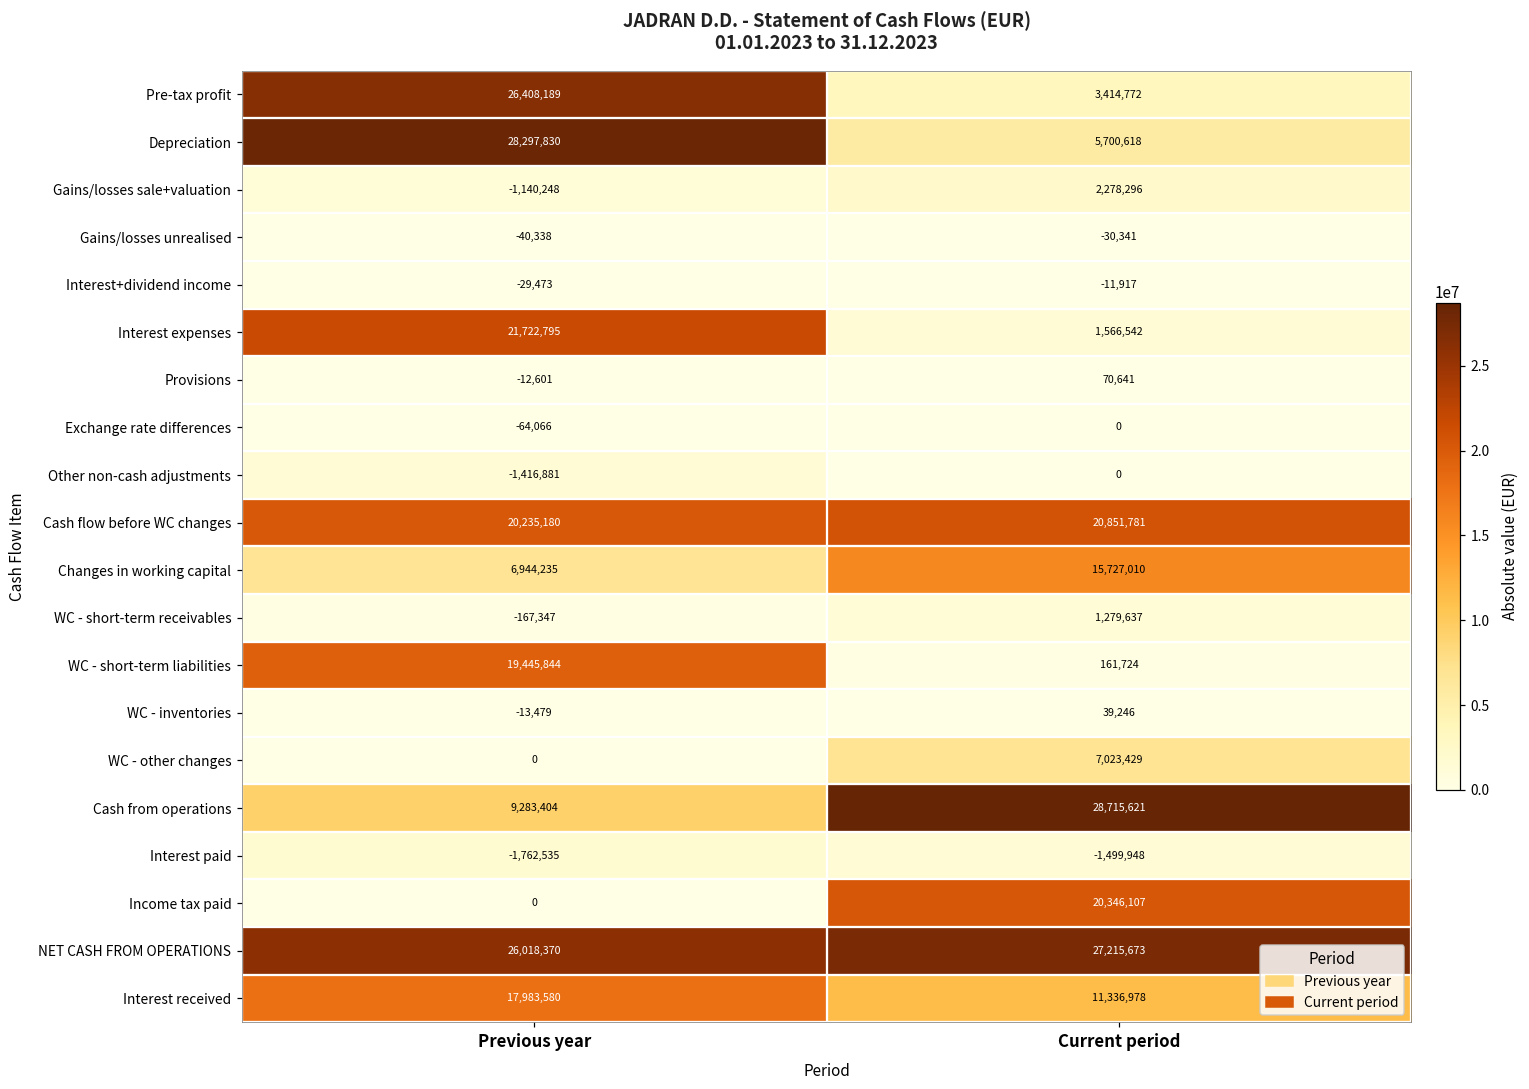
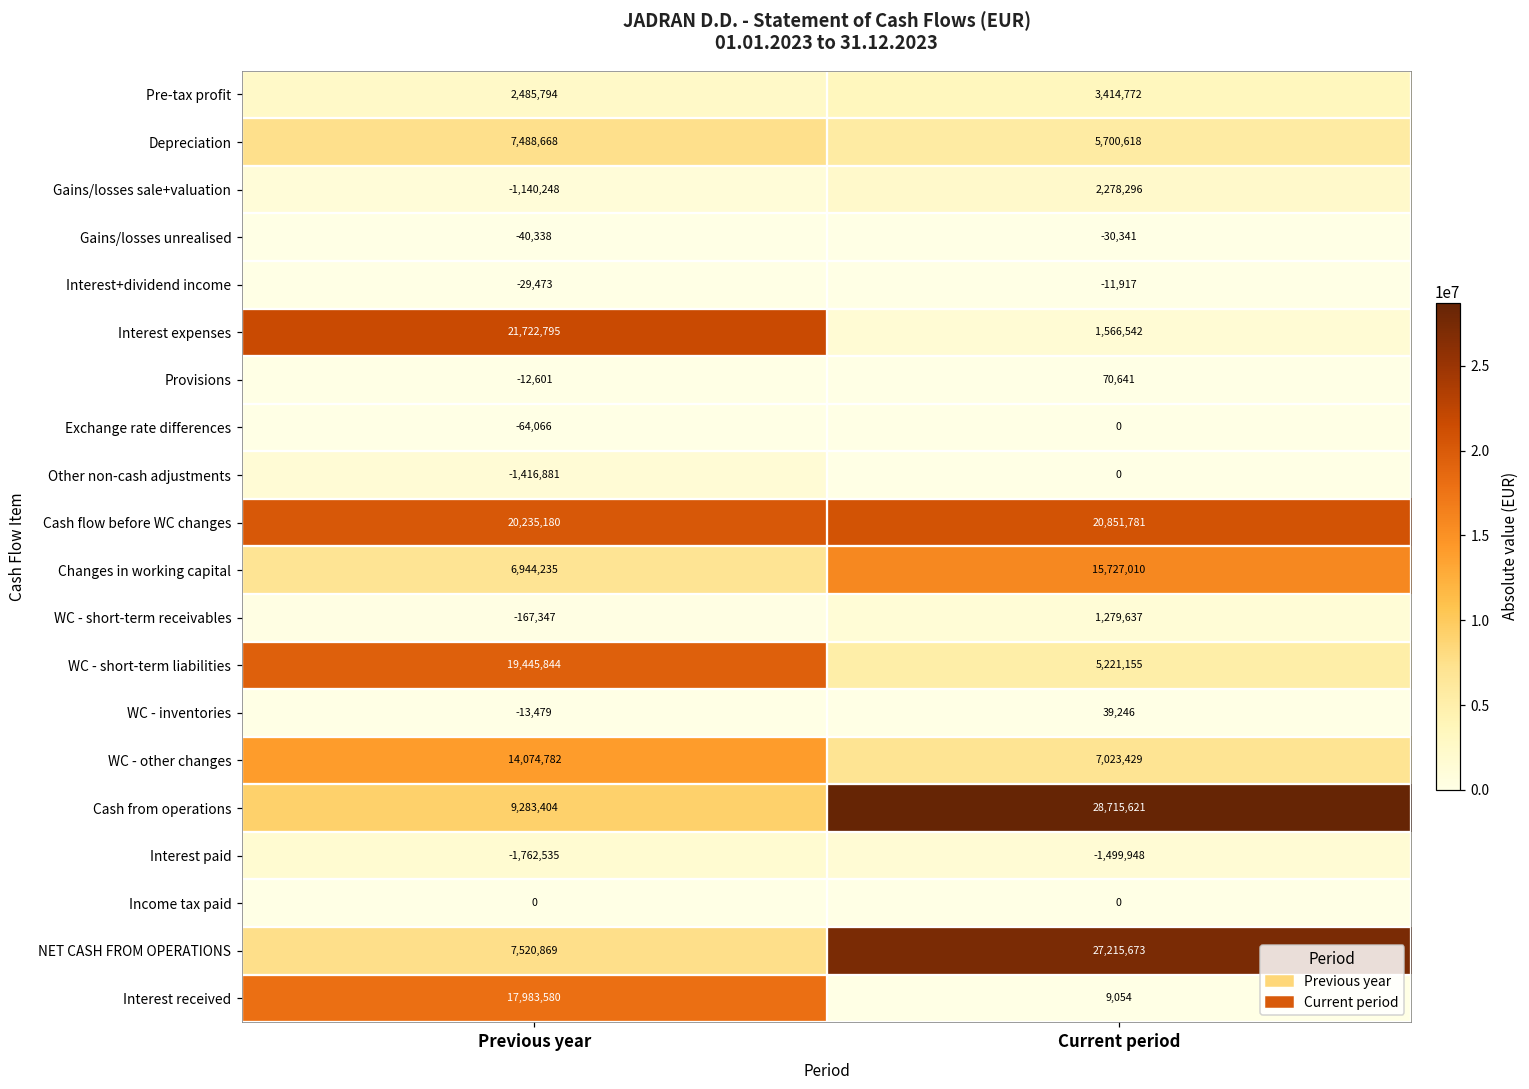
Pre-tax profit, Previous year: 26,408,189 -> 2,485,794
Depreciation, Previous year: 28,297,830 -> 7,488,668
WC - short-term liabilities, Current period: 161,724 -> 5,221,155
WC - other changes, Previous year: 0 -> 14,074,782
Income tax paid, Current period: 20,346,107 -> 0
NET CASH FROM OPERATIONS, Previous year: 26,018,370 -> 7,520,869
Interest received, Current period: 11,336,978 -> 9,054
